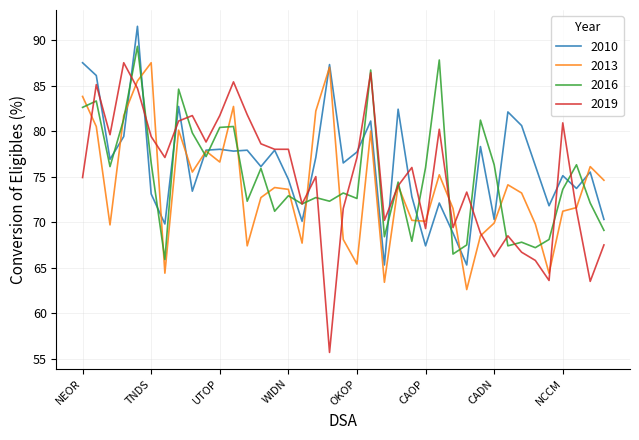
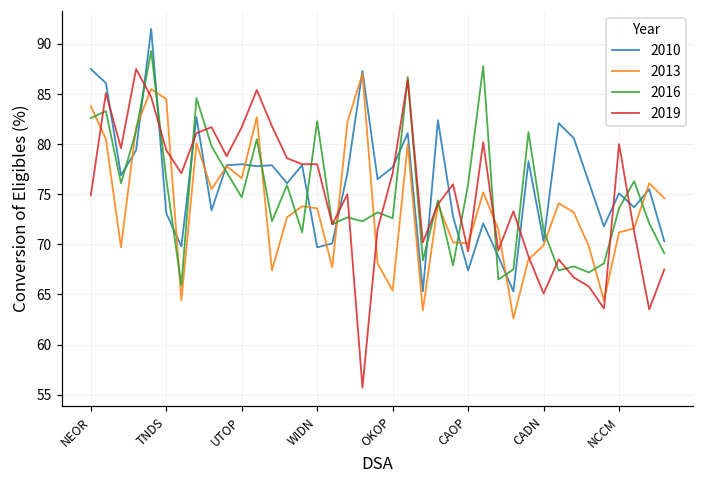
2013, TNDS: 88 -> 85
2016, UTOP: 80 -> 75
2010, WIDN: 75 -> 70
2016, WIDN: 73 -> 82
2016, CADN: 76 -> 71
2019, CADN: 66 -> 65
2019, NCCM: 81 -> 80
